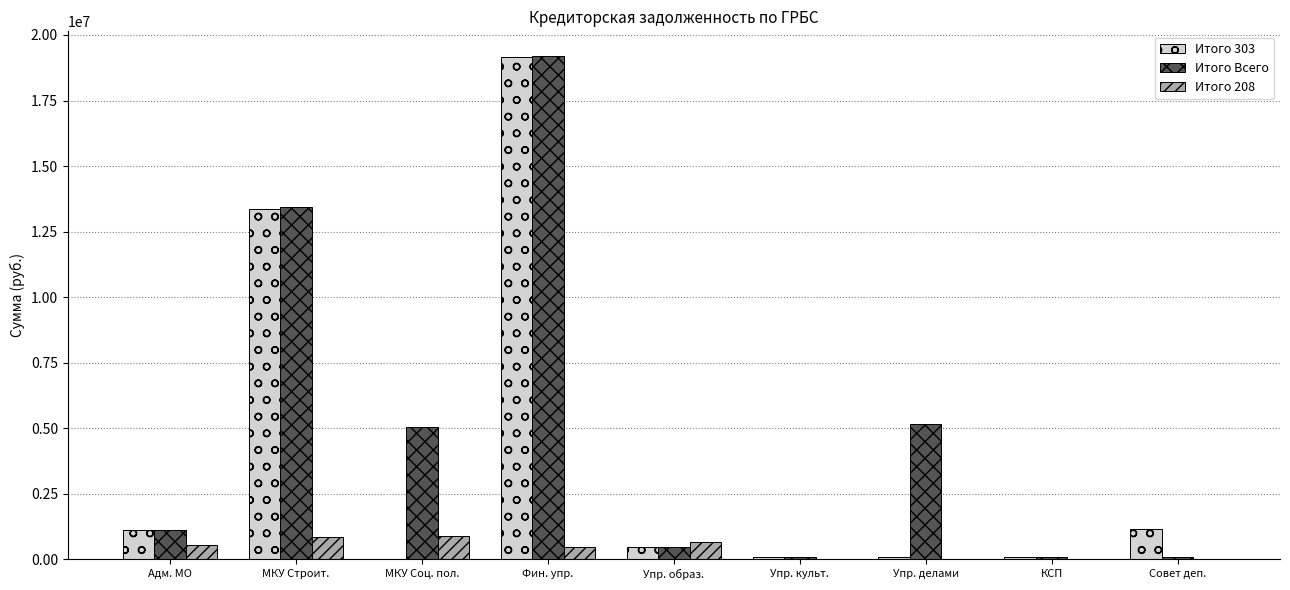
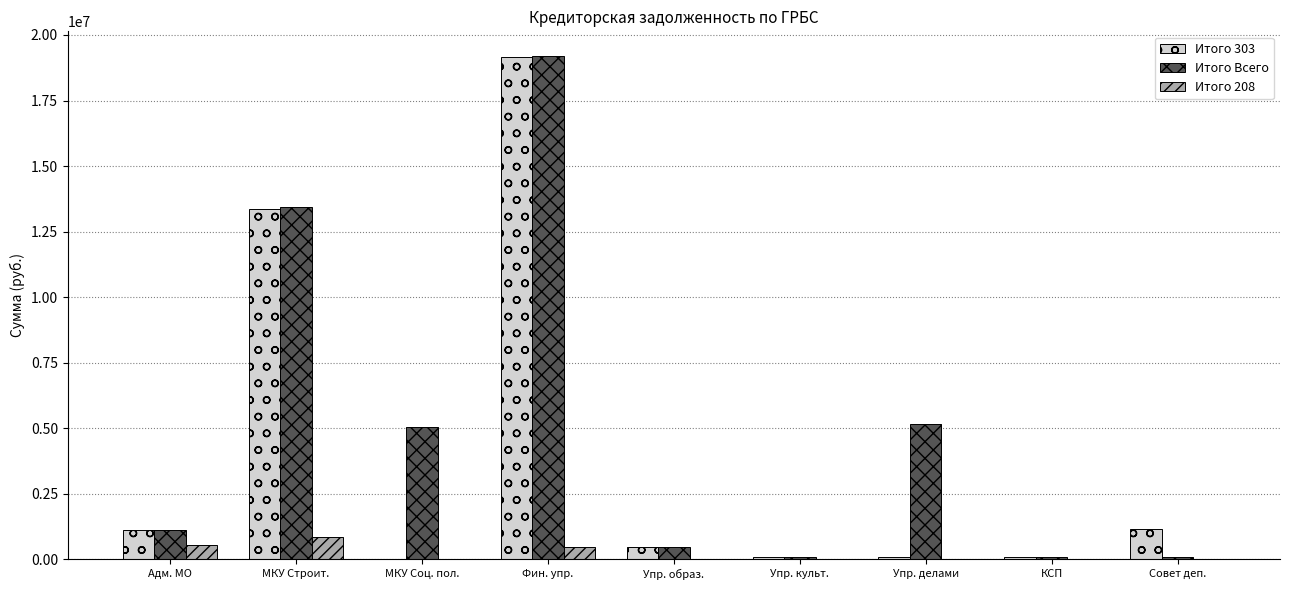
Итого 208, МКУ Соц. пол.: 900000 -> 0
Итого 208, Упр. образ.: 600000 -> 0
